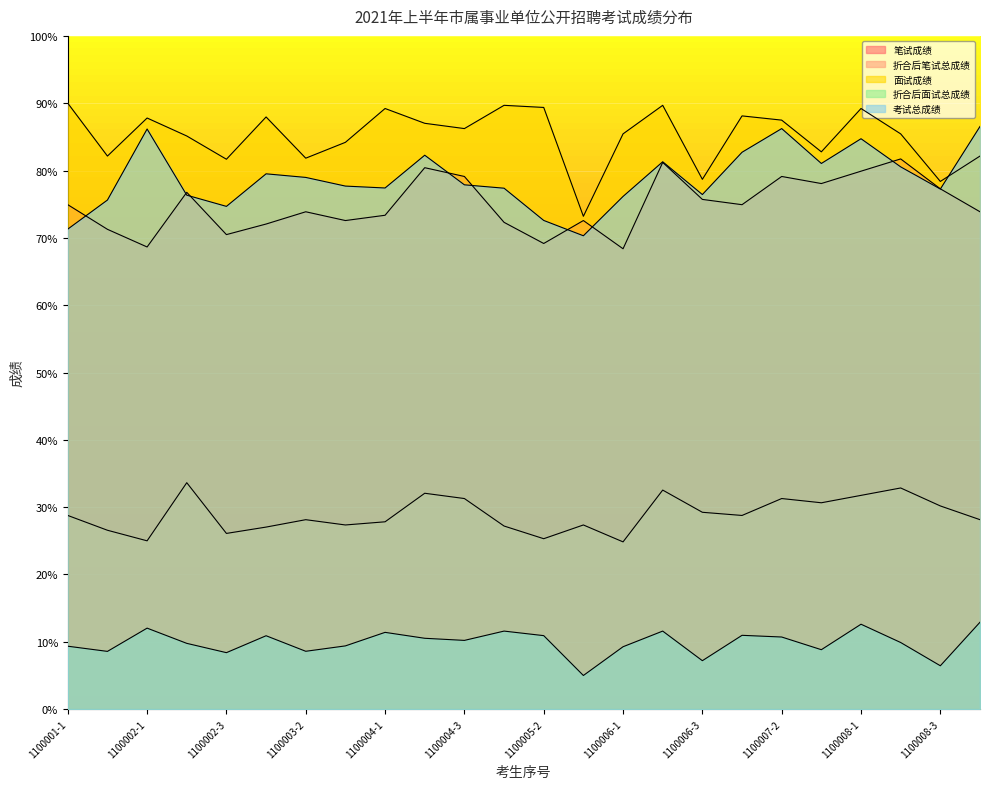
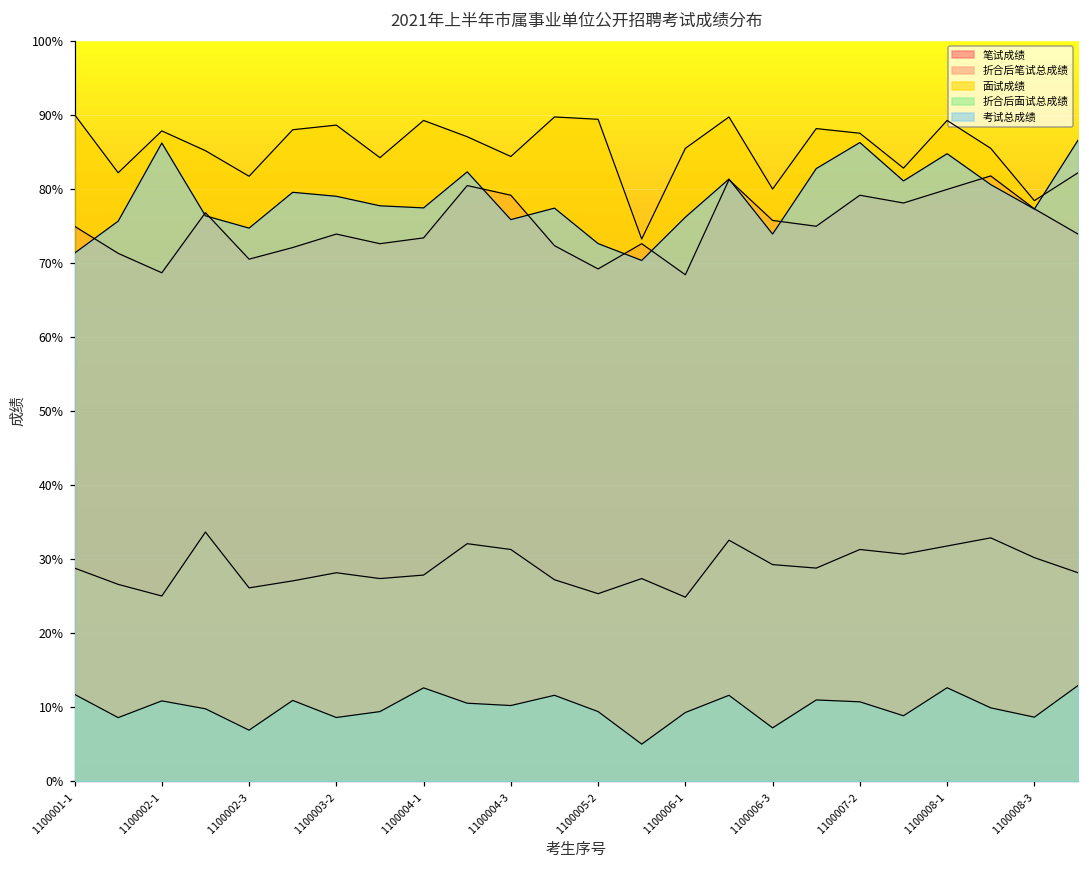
折合后面试总成绩, 1100001-1: 9% -> 12%
折合后面试总成绩, 1100002-1: 12% -> 11%
折合后面试总成绩, 1100002-3: 8% -> 7%
面试成绩, 1100003-2: 82% -> 89%
折合后面试总成绩, 1100004-1: 11% -> 13%
面试成绩, 1100004-3: 86% -> 84%
考试总成绩, 1100004-3: 78% -> 76%
折合后面试总成绩, 1100005-2: 11% -> 9%
面试成绩, 1100006-3: 79% -> 80%
考试总成绩, 1100006-3: 76% -> 74%
折合后面试总成绩, 1100008-3: 6% -> 9%
